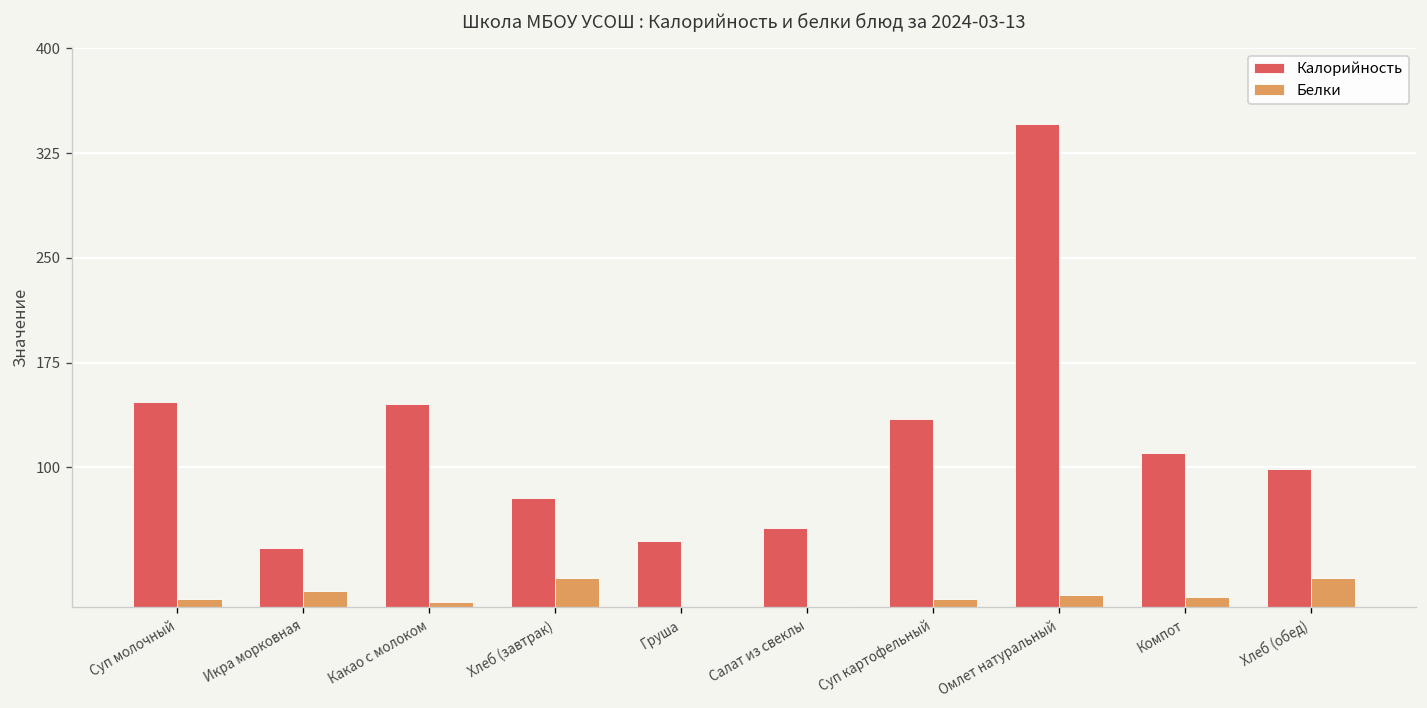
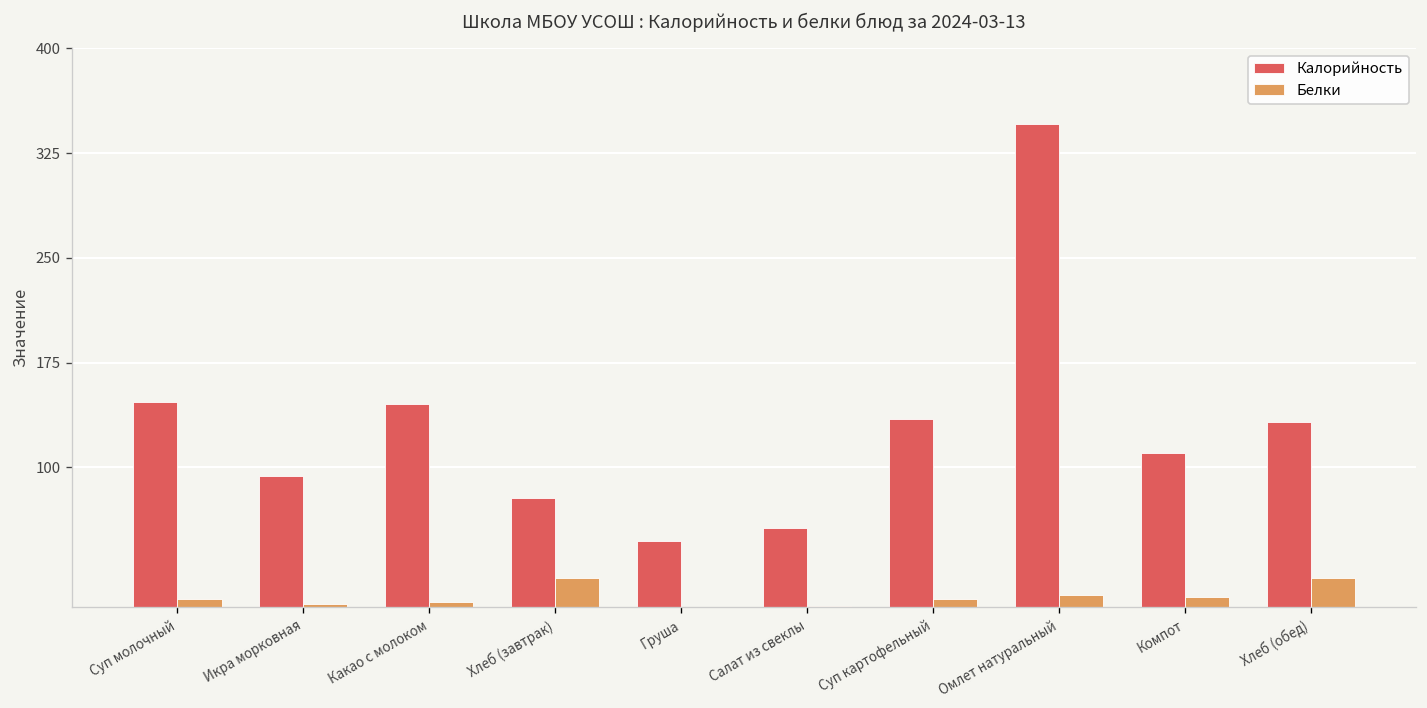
Калорийность, Икра морковная: 42 -> 94
Белки, Икра морковная: 11 -> 2
Калорийность, Хлеб (обед): 99 -> 133
